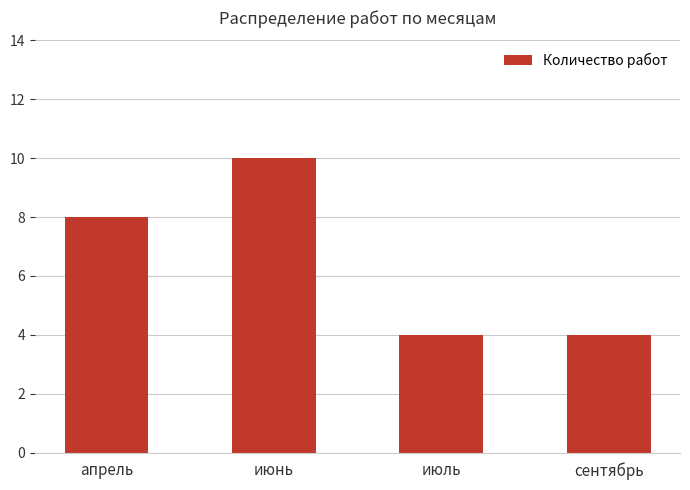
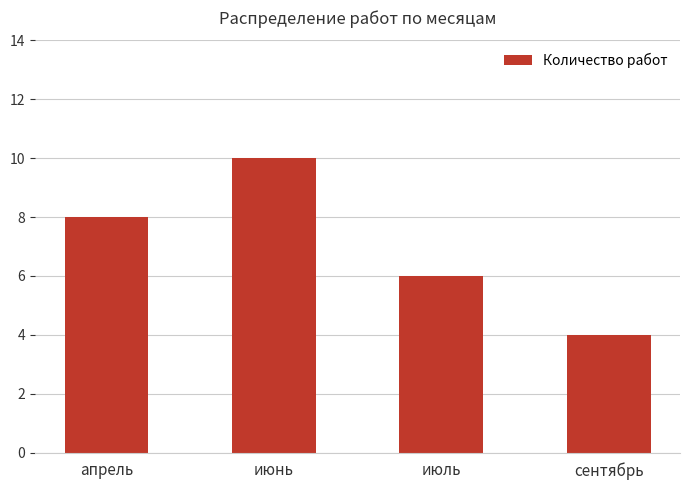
июль: 4 -> 6
